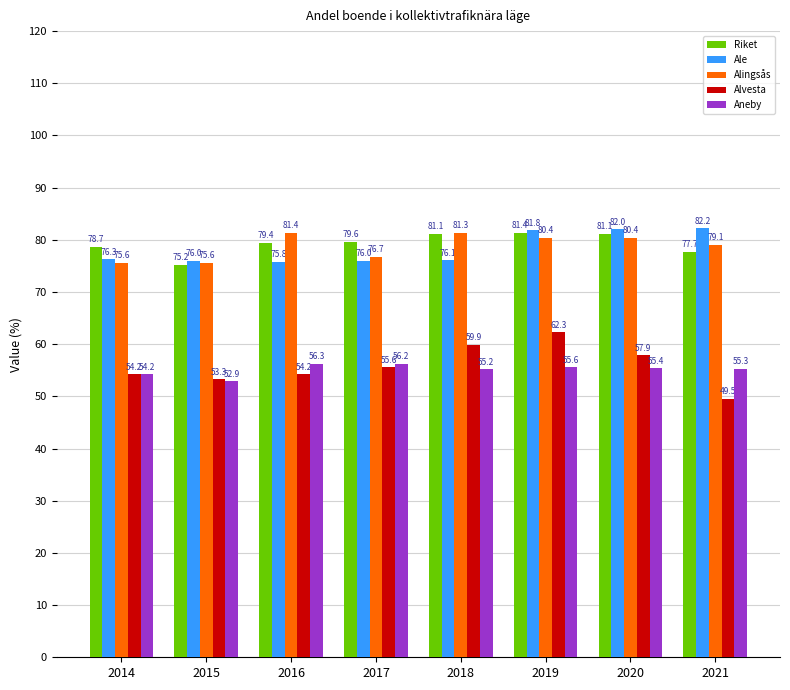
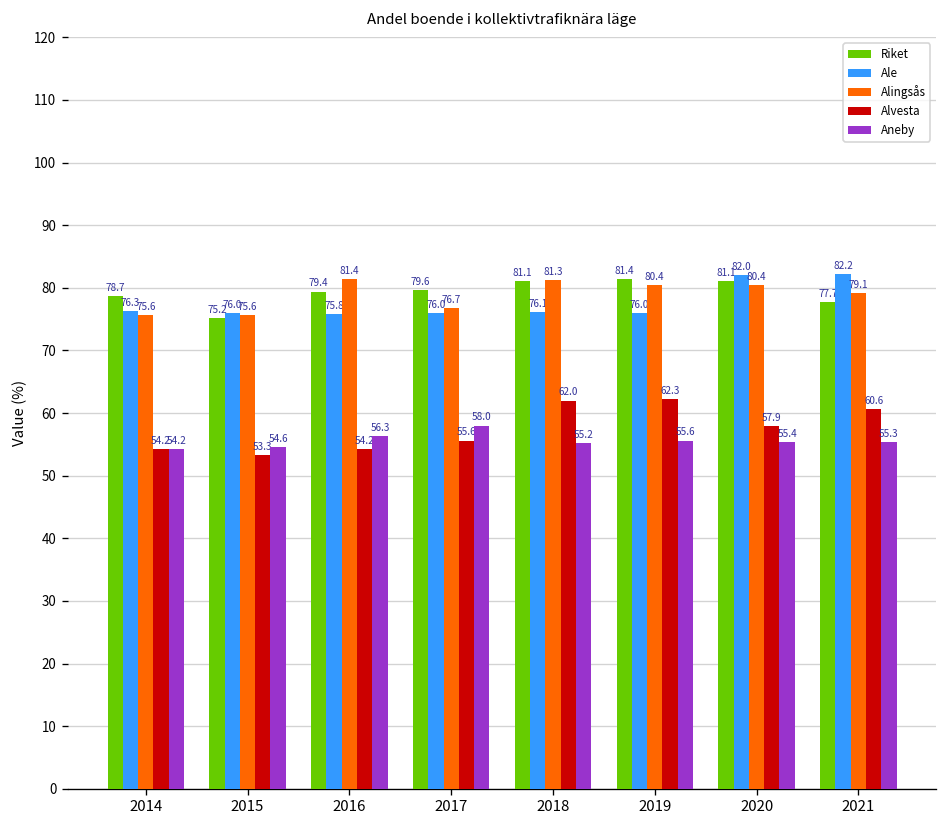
Aneby, 2015: 52.9 -> 54.6
Aneby, 2017: 56.2 -> 58.0
Alvesta, 2018: 59.9 -> 62.0
Ale, 2019: 81.8 -> 76.0
Alvesta, 2021: 49.5 -> 60.6
